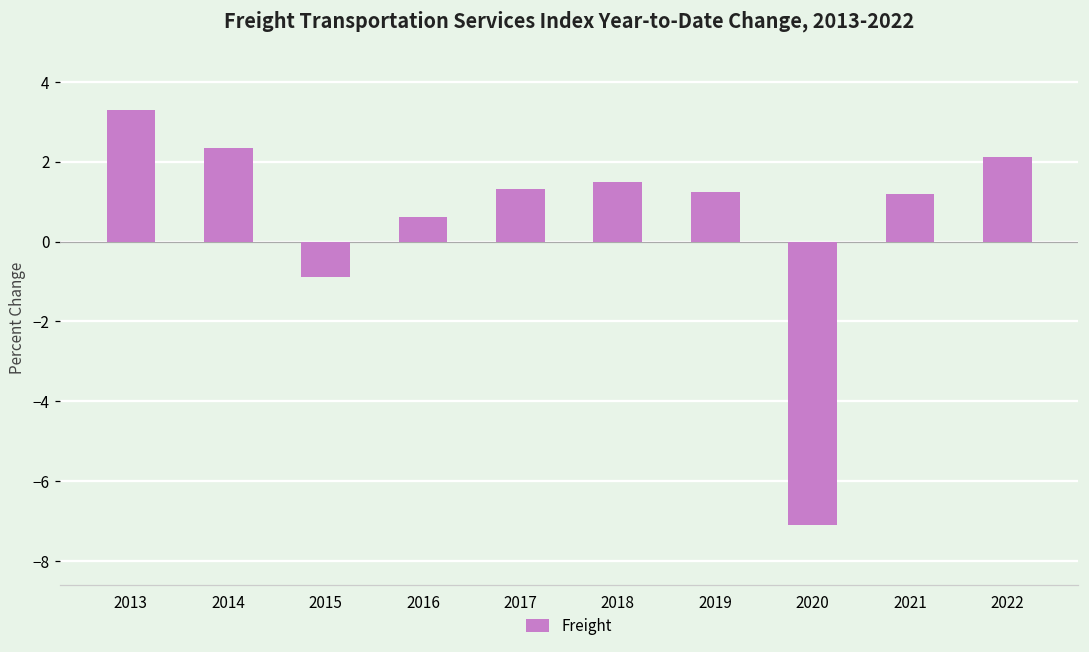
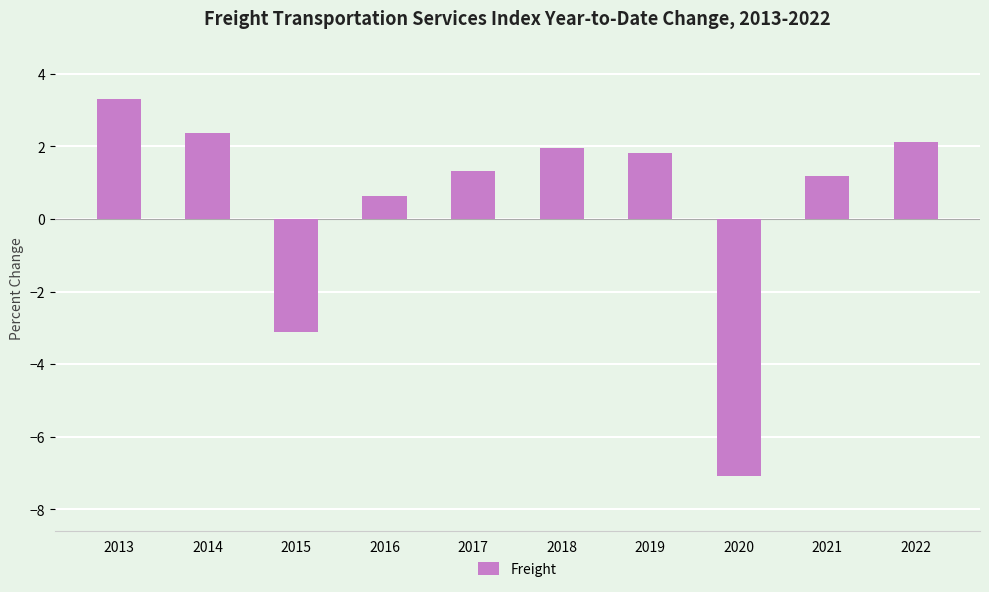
2015: -0.9 -> -3.1
2018: 1.5 -> 1.9
2019: 1.2 -> 1.8
